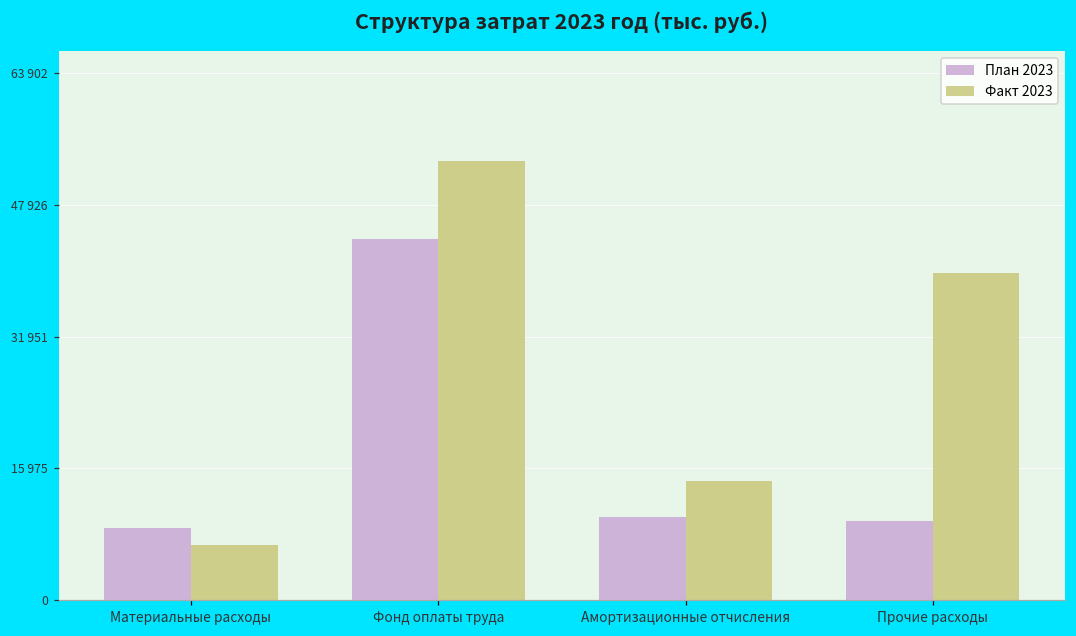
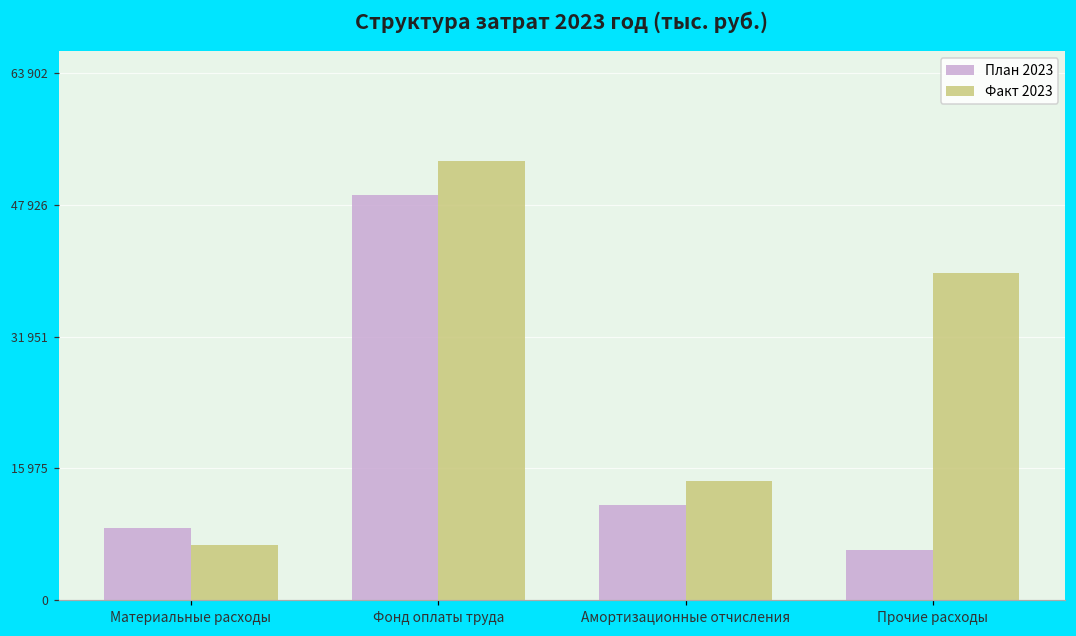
План 2023, Фонд оплаты труда: 44000 -> 49000
План 2023, Амортизационные отчисления: 10000 -> 11000
План 2023, Прочие расходы: 10000 -> 6000
